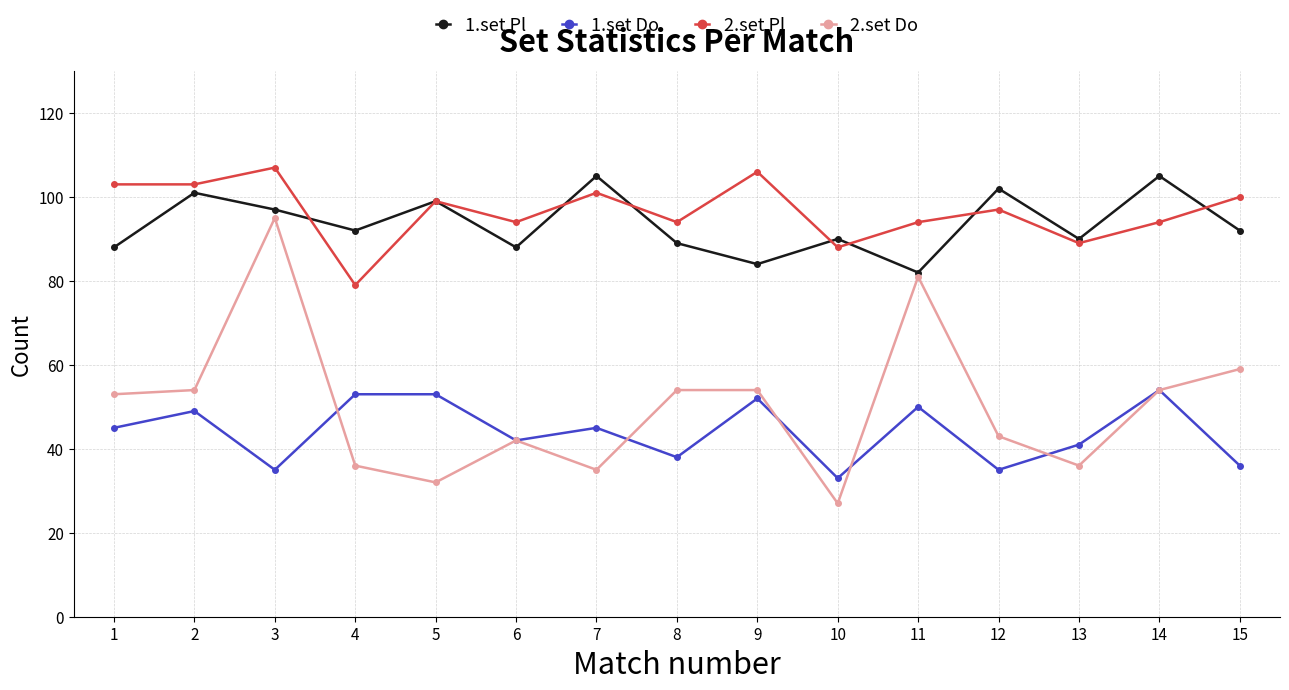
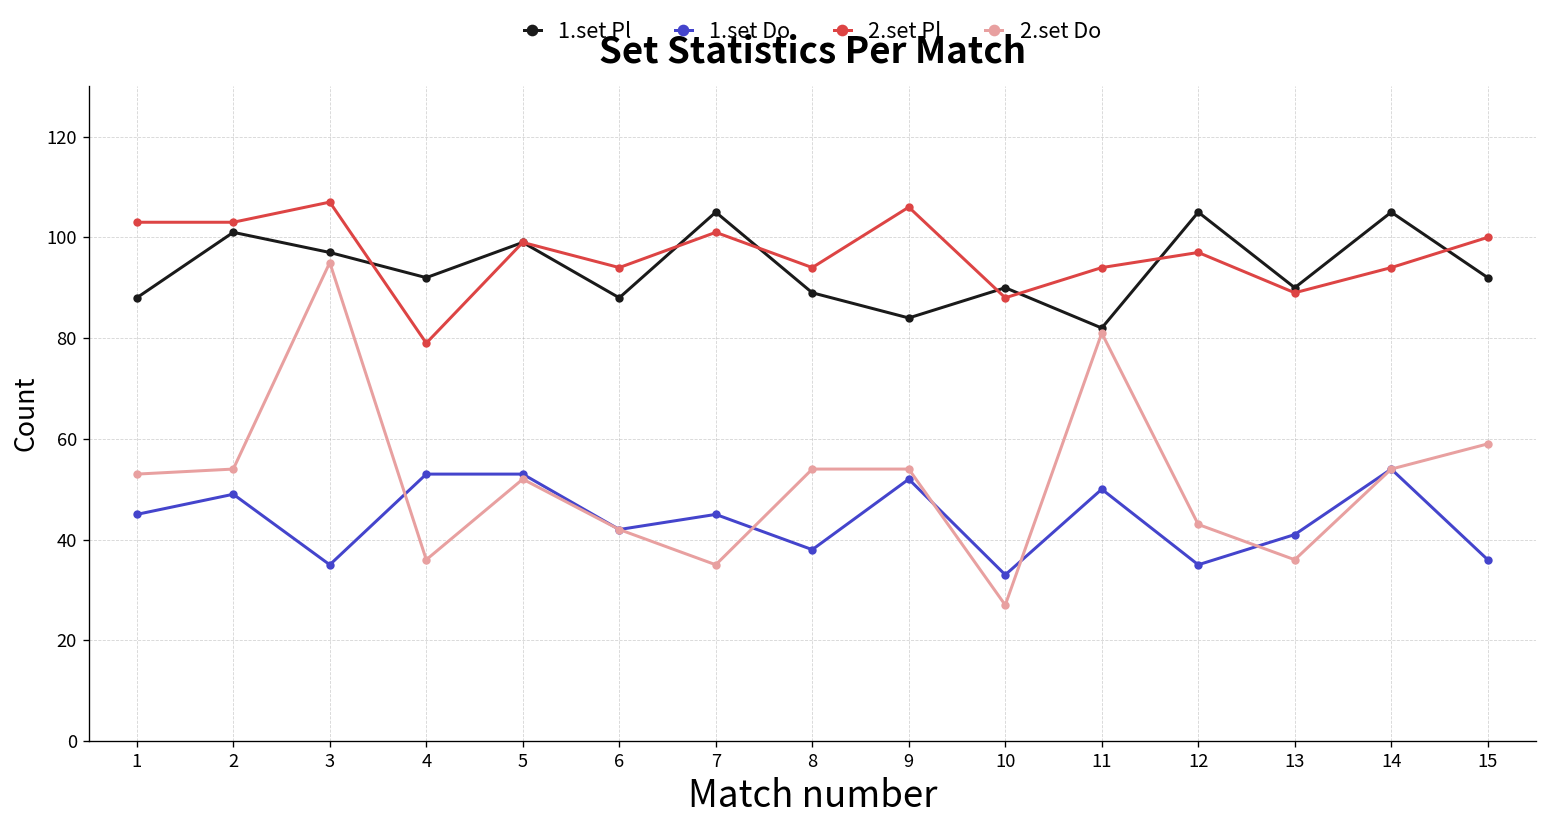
2.set Do, 5: 32 -> 52
1.set Pl, 12: 102 -> 105
